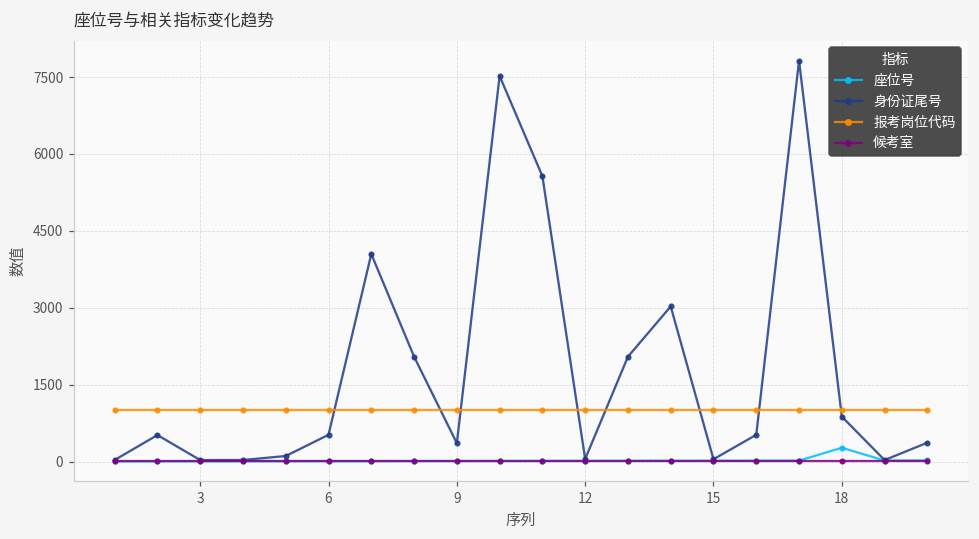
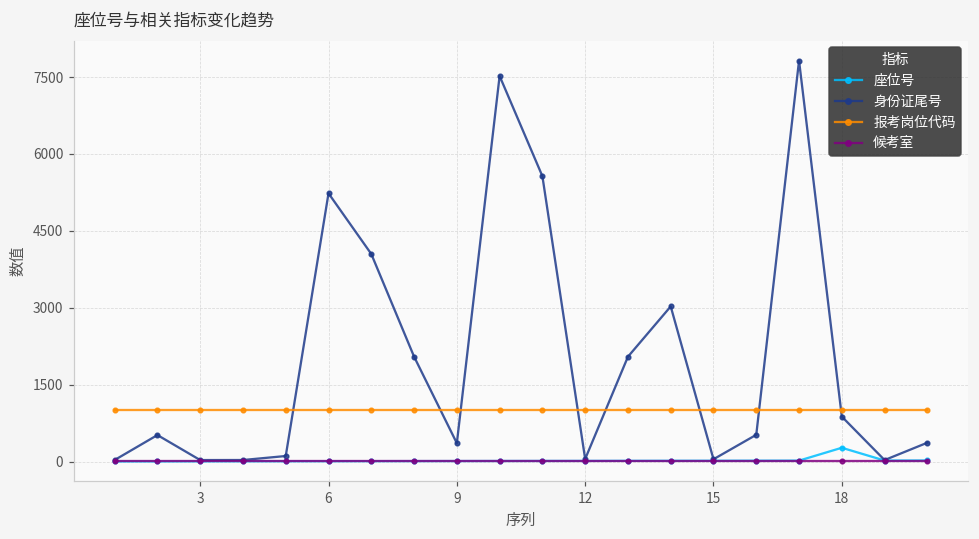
身份证尾号, 6: 500 -> 5200
